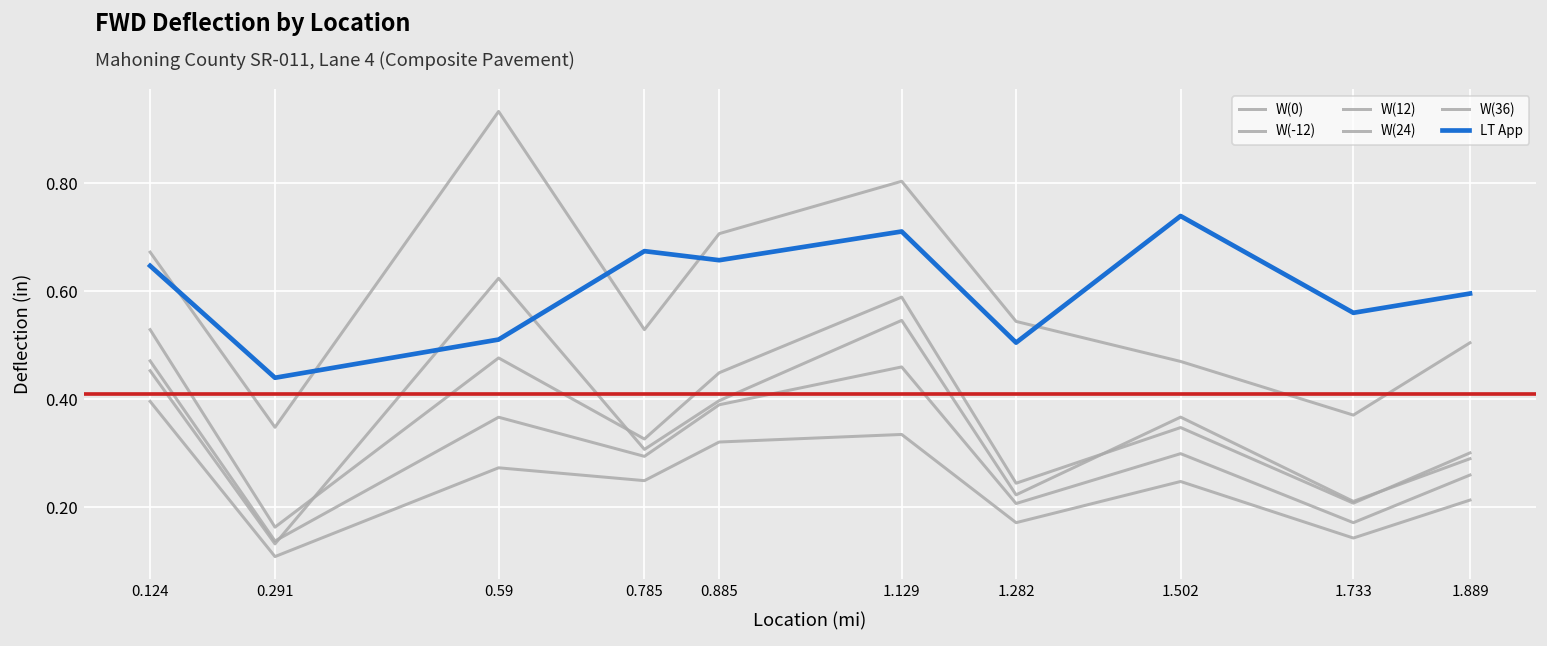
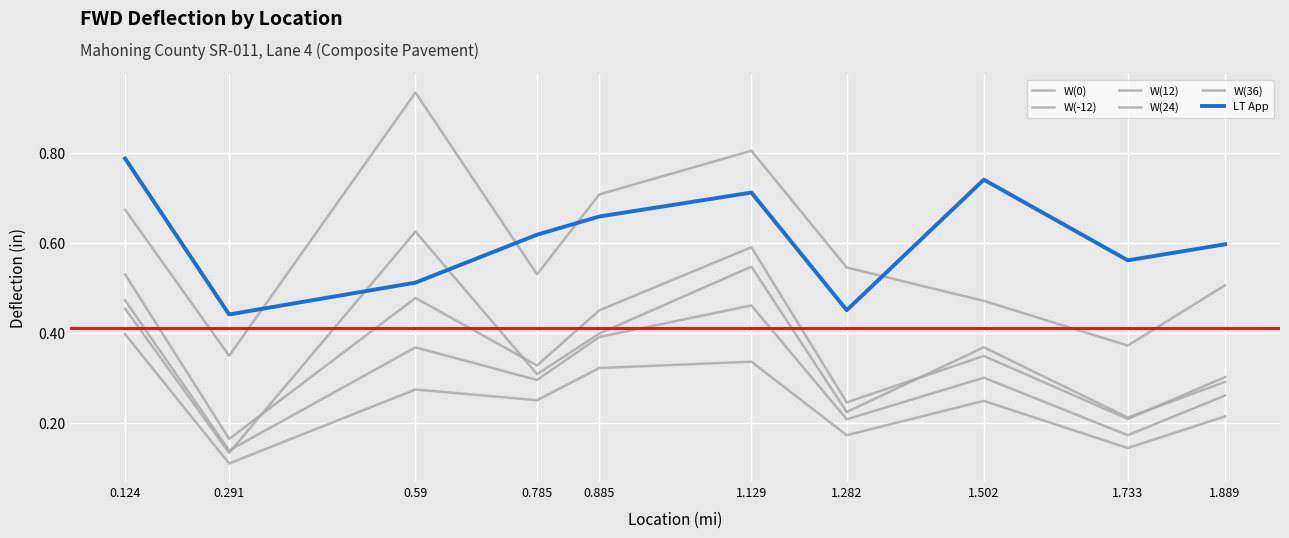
LT App, 0.124: 0.65 -> 0.79
LT App, 0.785: 0.67 -> 0.62
LT App, 1.282: 0.51 -> 0.45
